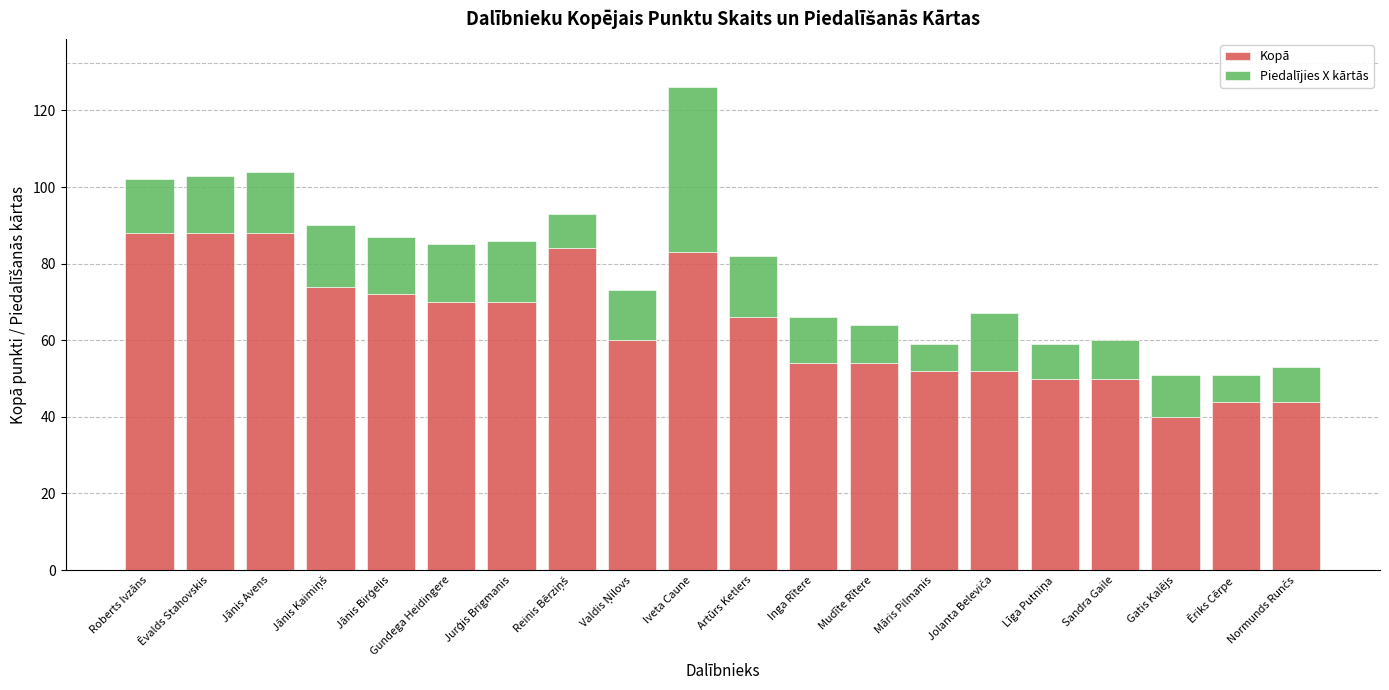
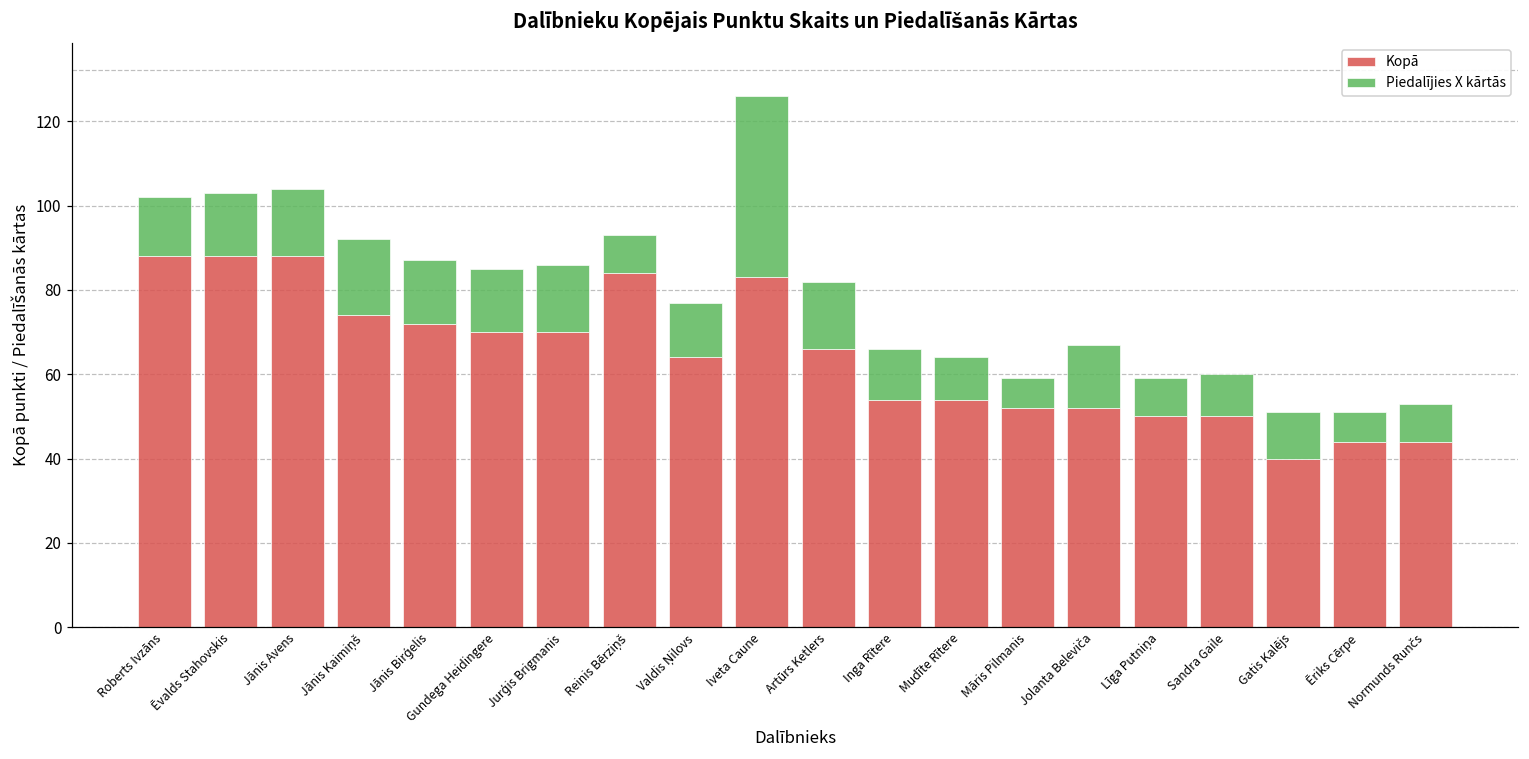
Piedalījies X kārtās, Jānis Kaimiņš: 16 -> 18
Kopā, Valdis Ņilovs: 60 -> 64
